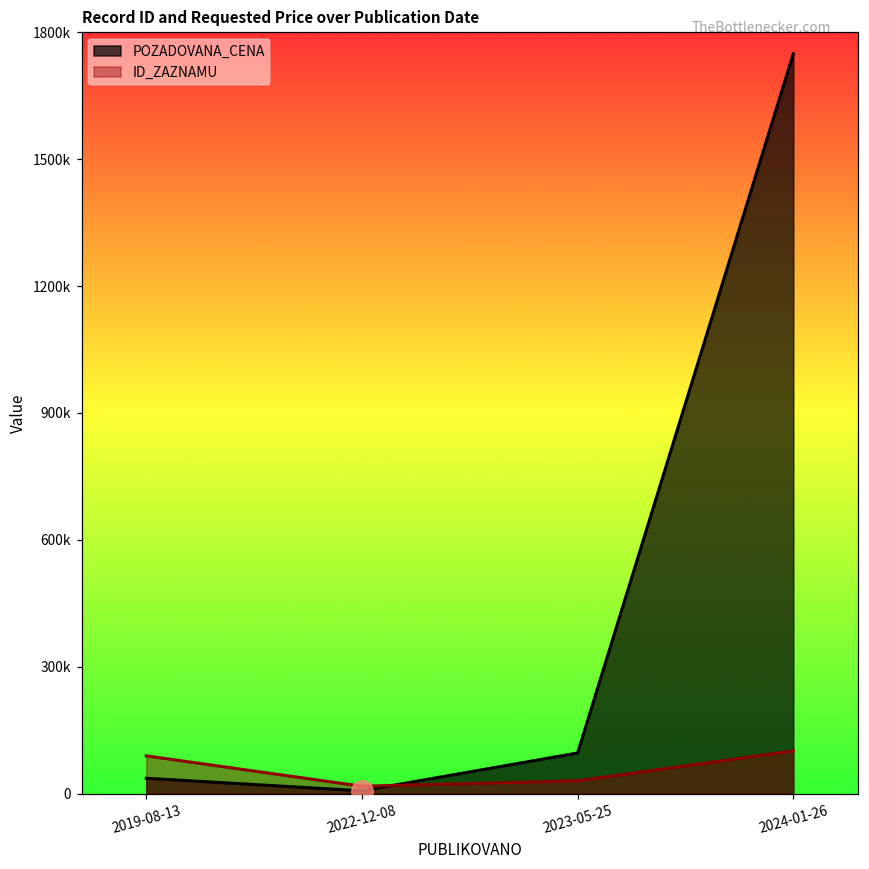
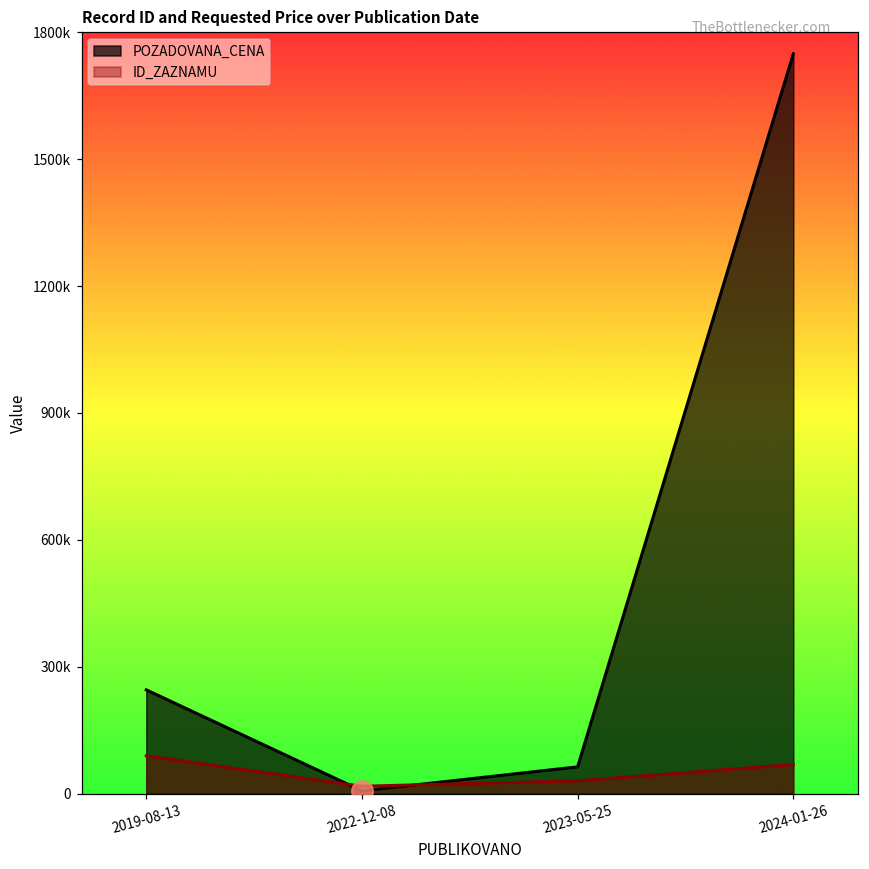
POZADOVANA_CENA, 2019-08-13: 40000 -> 250000
POZADOVANA_CENA, 2023-05-25: 100000 -> 60000
ID_ZAZNAMU, 2024-01-26: 100000 -> 70000
